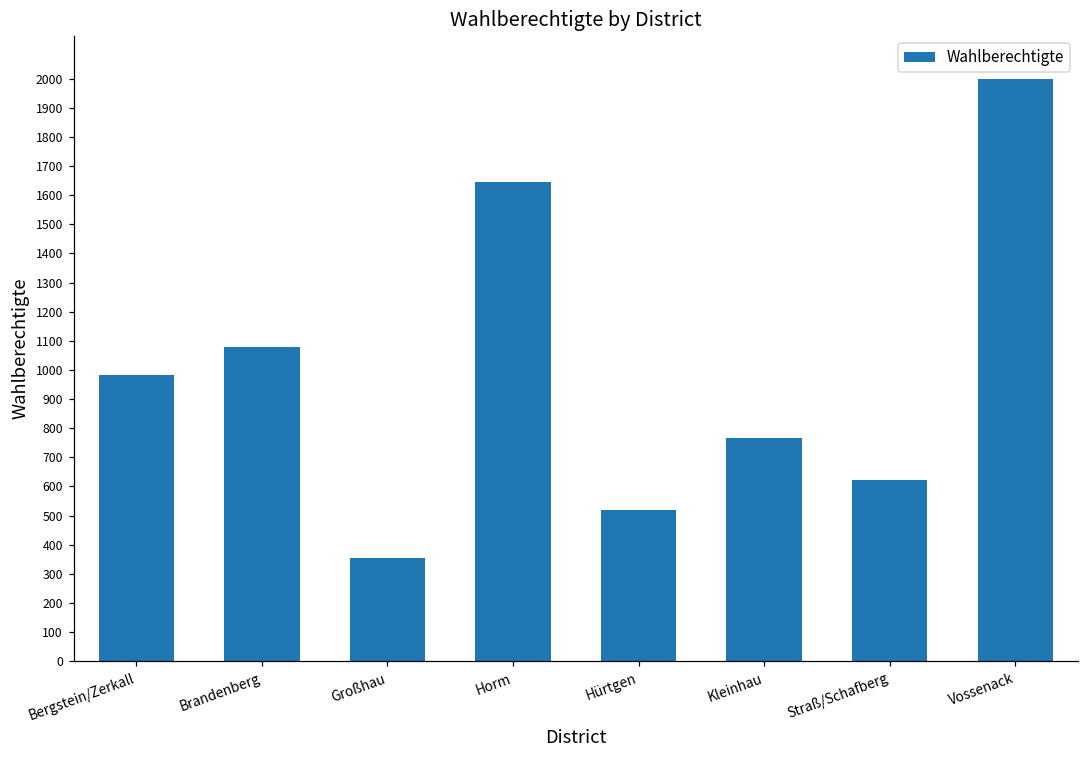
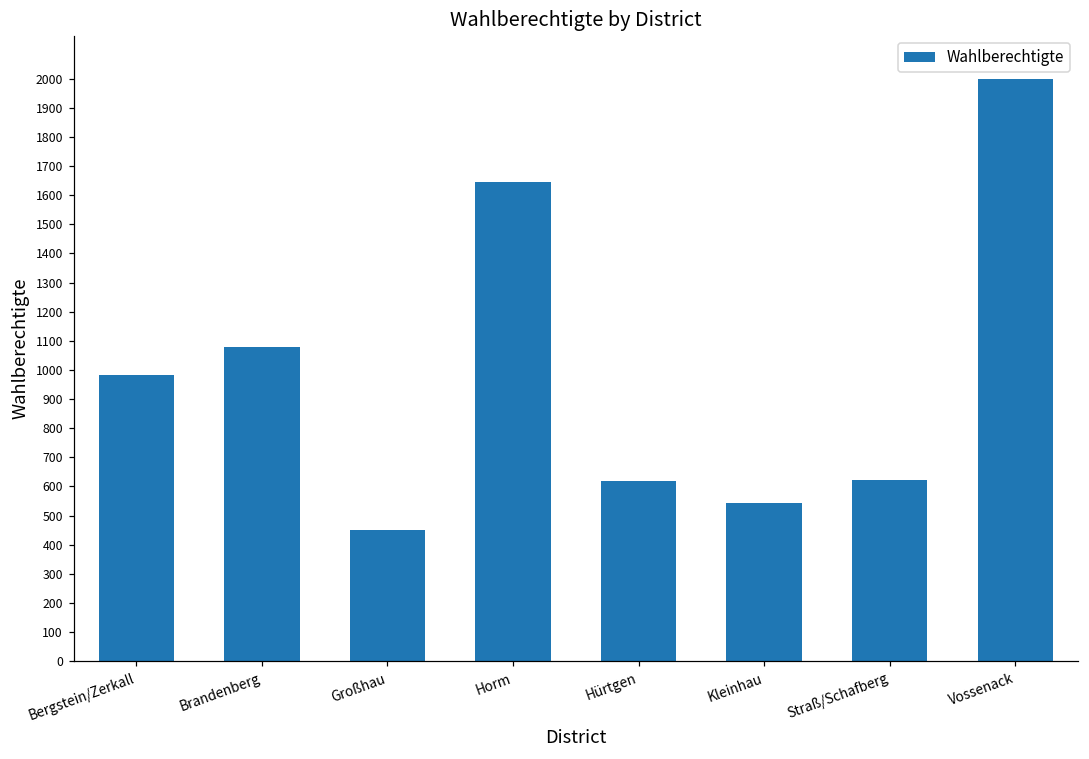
Großhau: 360 -> 450
Hürtgen: 520 -> 620
Kleinhau: 770 -> 540
